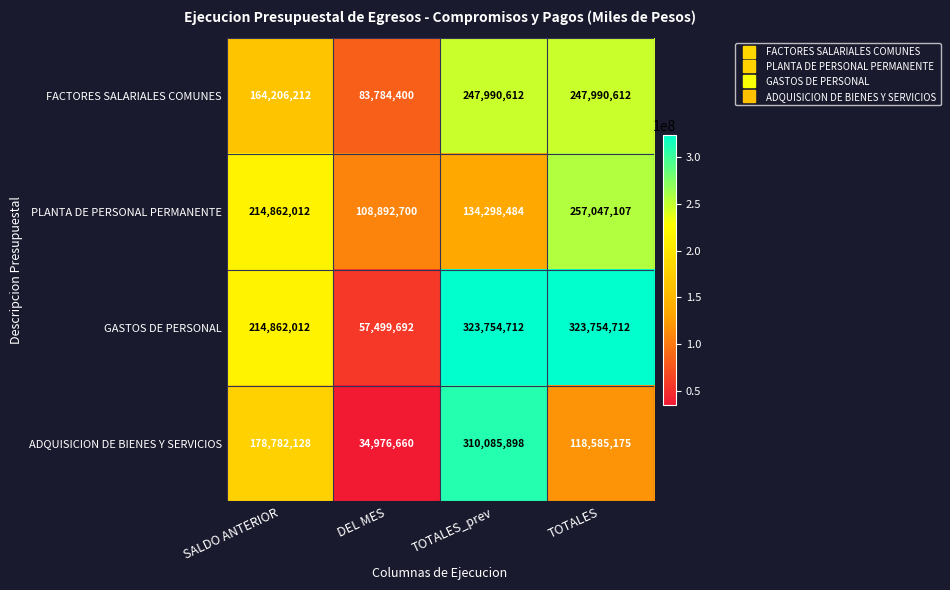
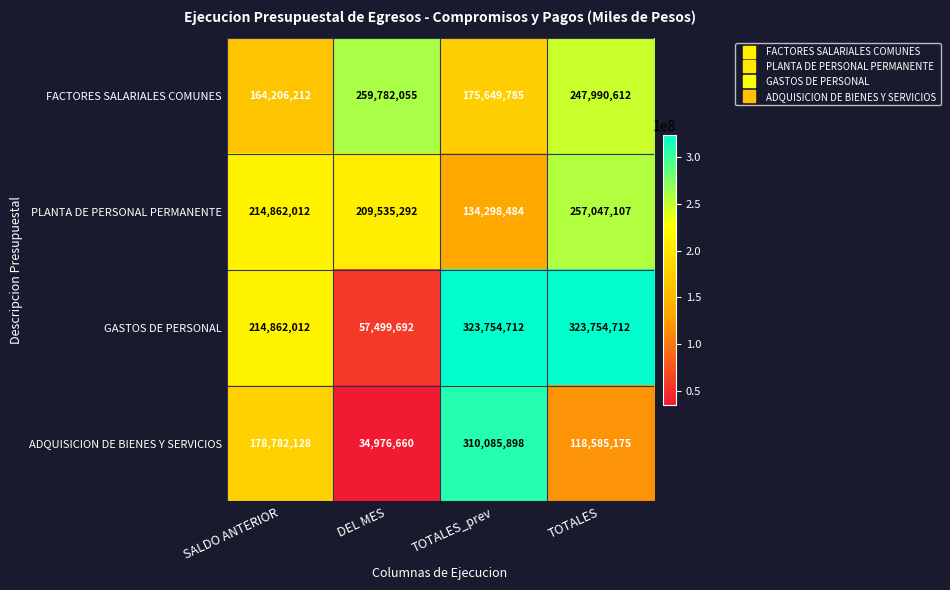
FACTORES SALARIALES COMUNES, DEL MES: 83,784,400 -> 259,782,055
FACTORES SALARIALES COMUNES, TOTALES_prev: 247,990,612 -> 175,649,785
PLANTA DE PERSONAL PERMANENTE, DEL MES: 108,892,700 -> 209,535,292
